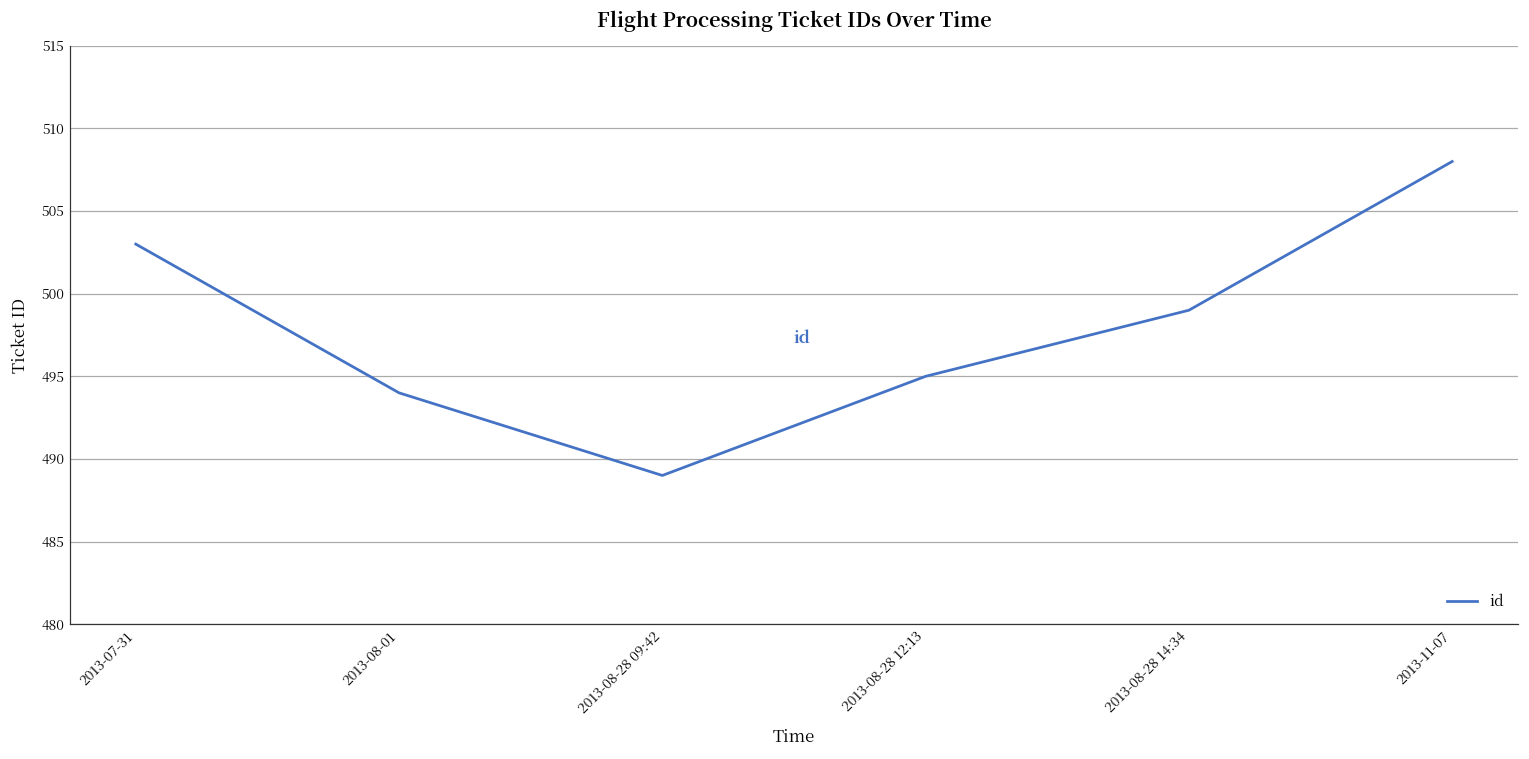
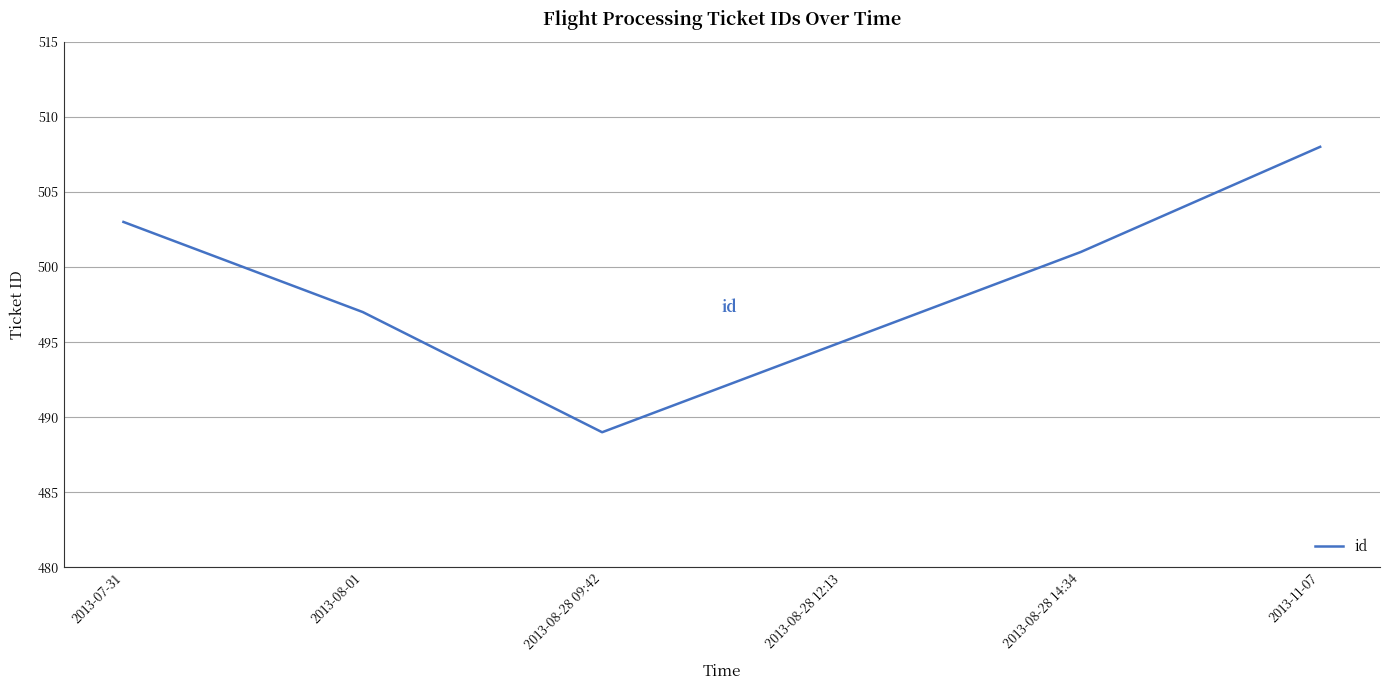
2013-08-01: 494 -> 497
2013-08-28 14:34: 499 -> 501
